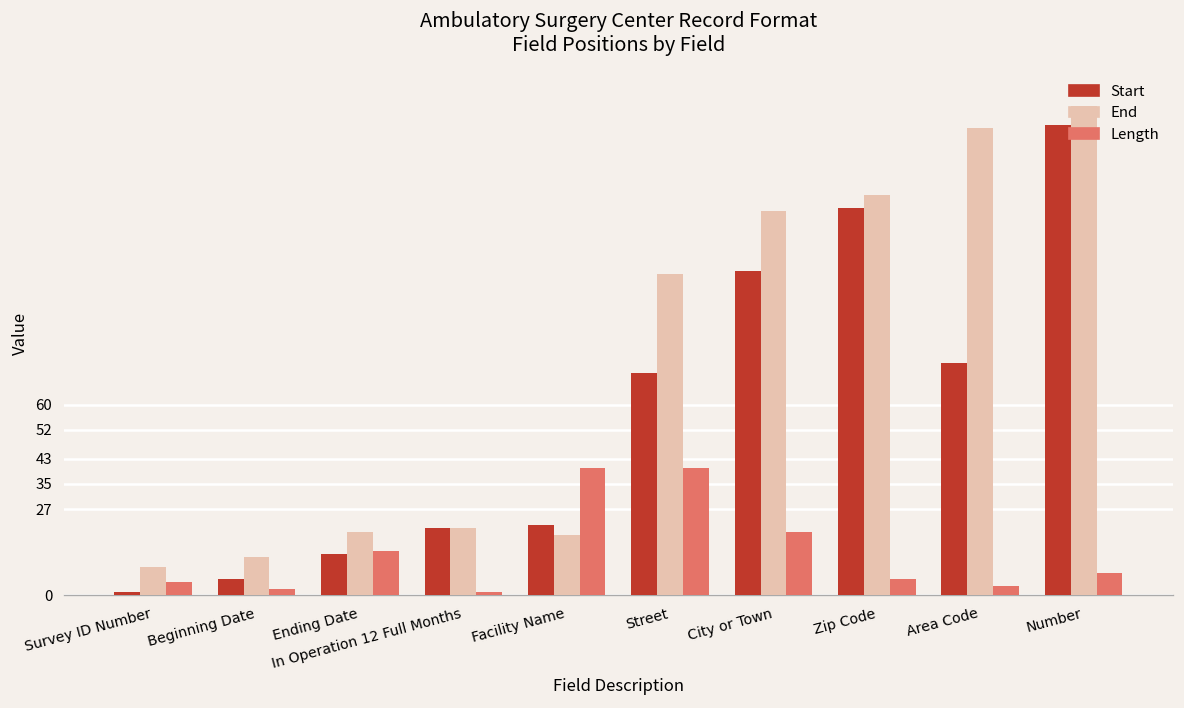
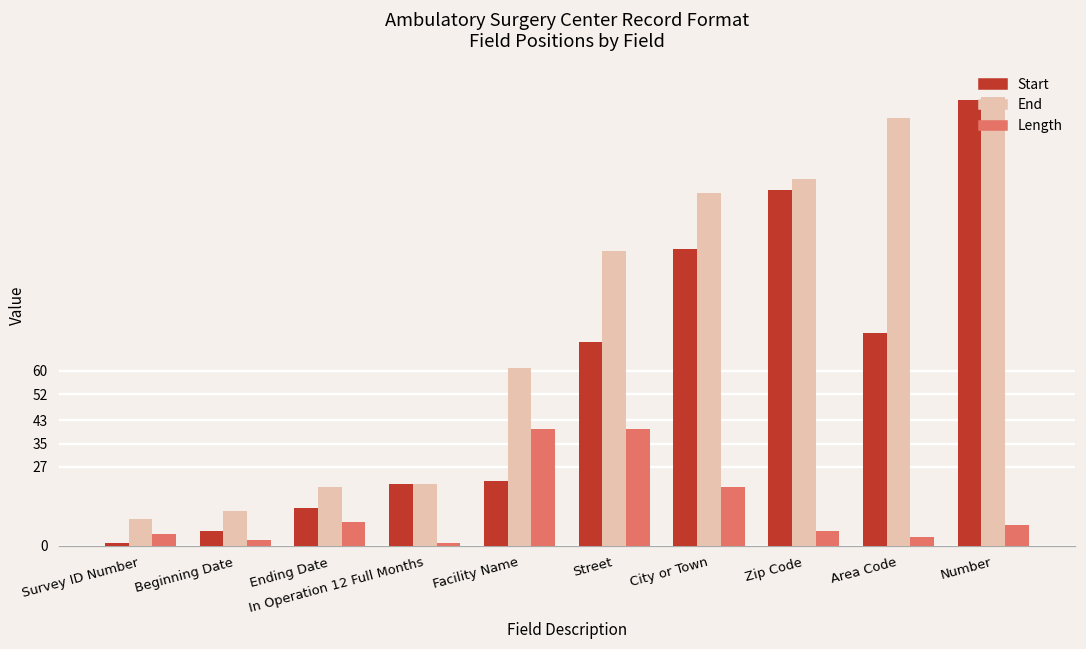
Length, Ending Date: 14 -> 8
End, Facility Name: 19 -> 61
Start, Number: 148 -> 153
